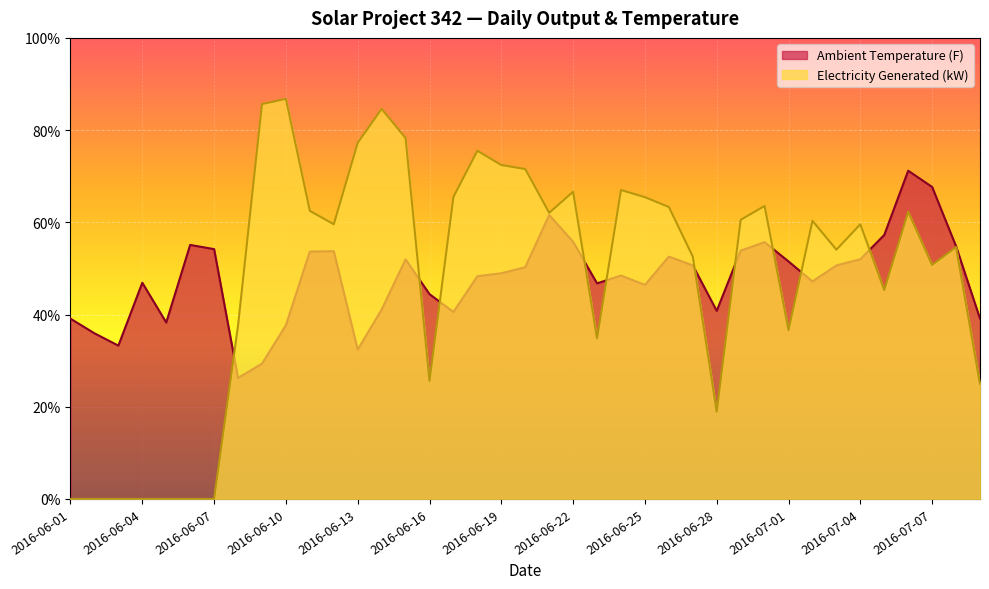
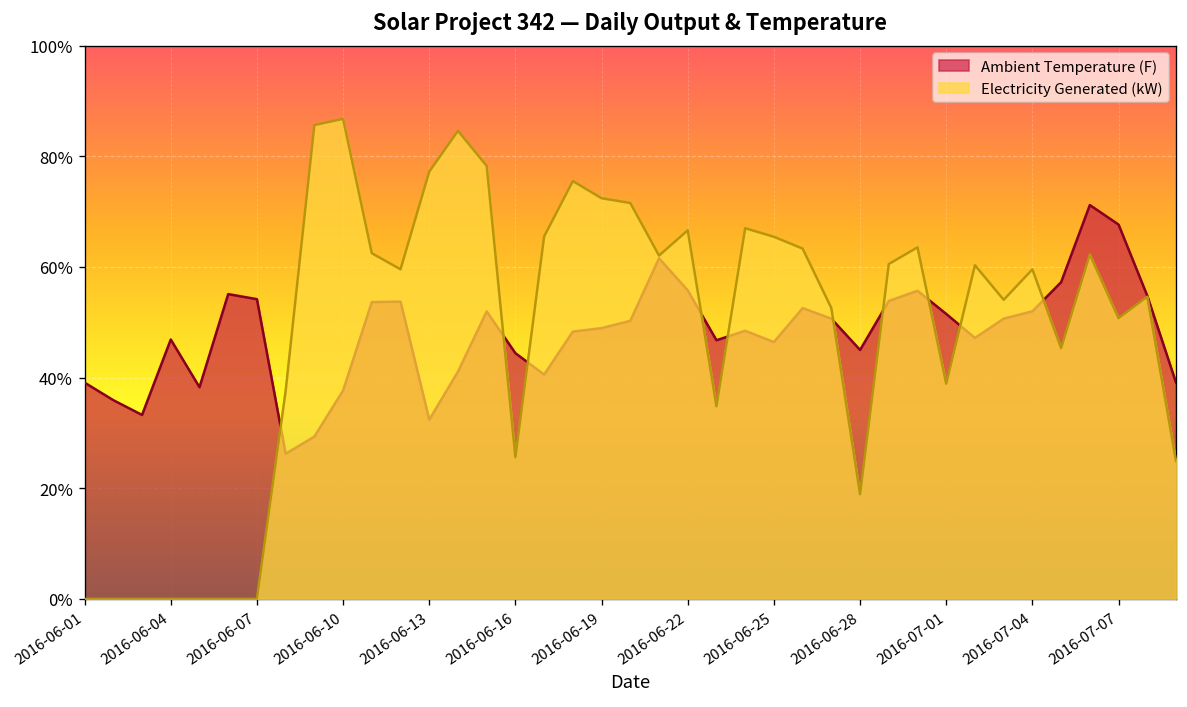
Ambient Temperature (F), 2016-06-28: 41% -> 45%
Electricity Generated (kW), 2016-07-01: 37% -> 39%
